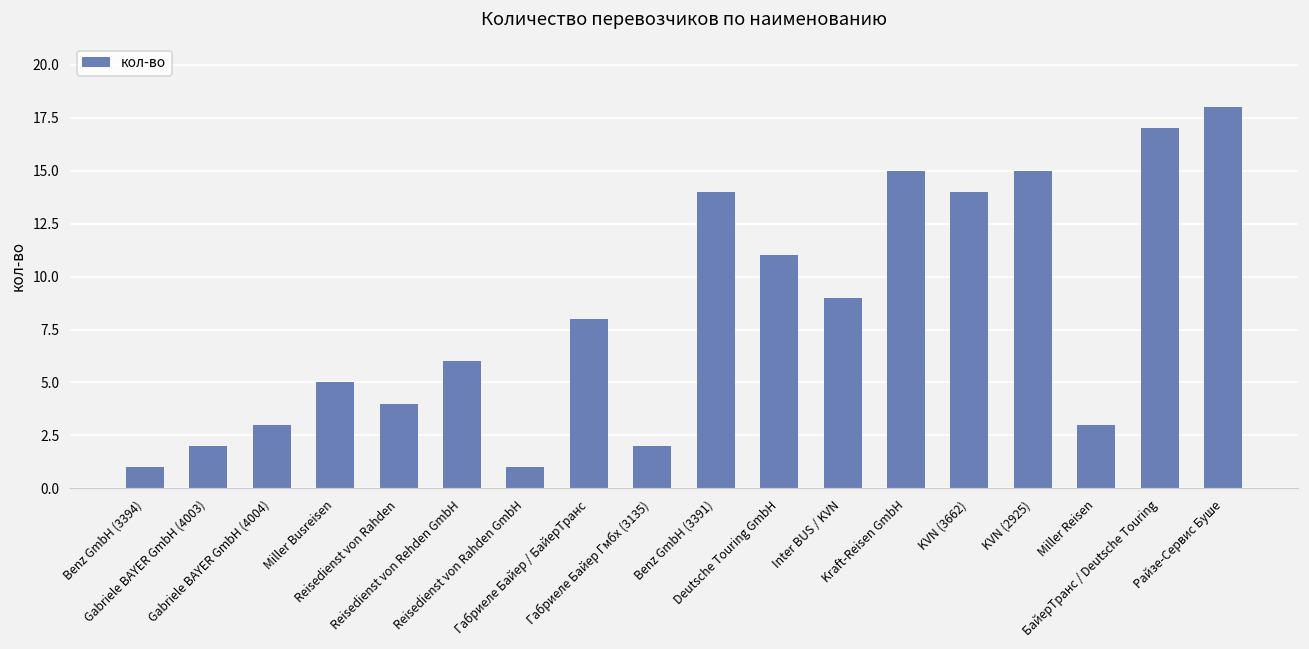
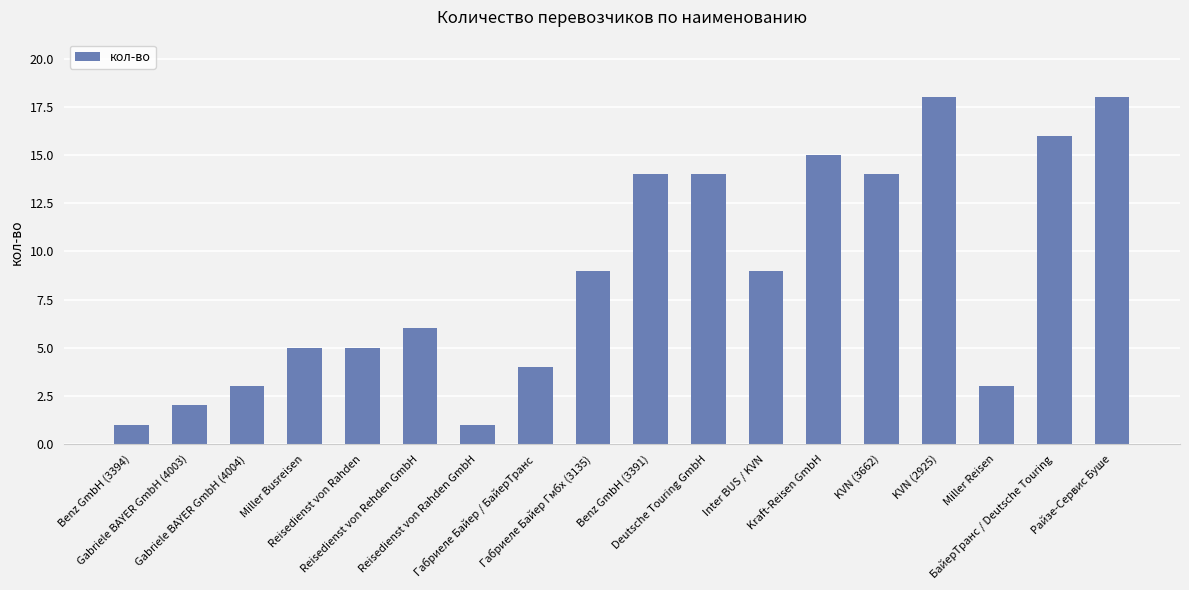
Reisedienst von Rahden: 4 -> 5
Габриеле Байер / БайерТранс: 8 -> 4
Габриеле Байер Гмбх (3135): 2 -> 9
Deutsche Touring GmbH: 11 -> 14
KVN (2925): 15 -> 18
БайерТранс / Deutsche Touring: 17 -> 16
